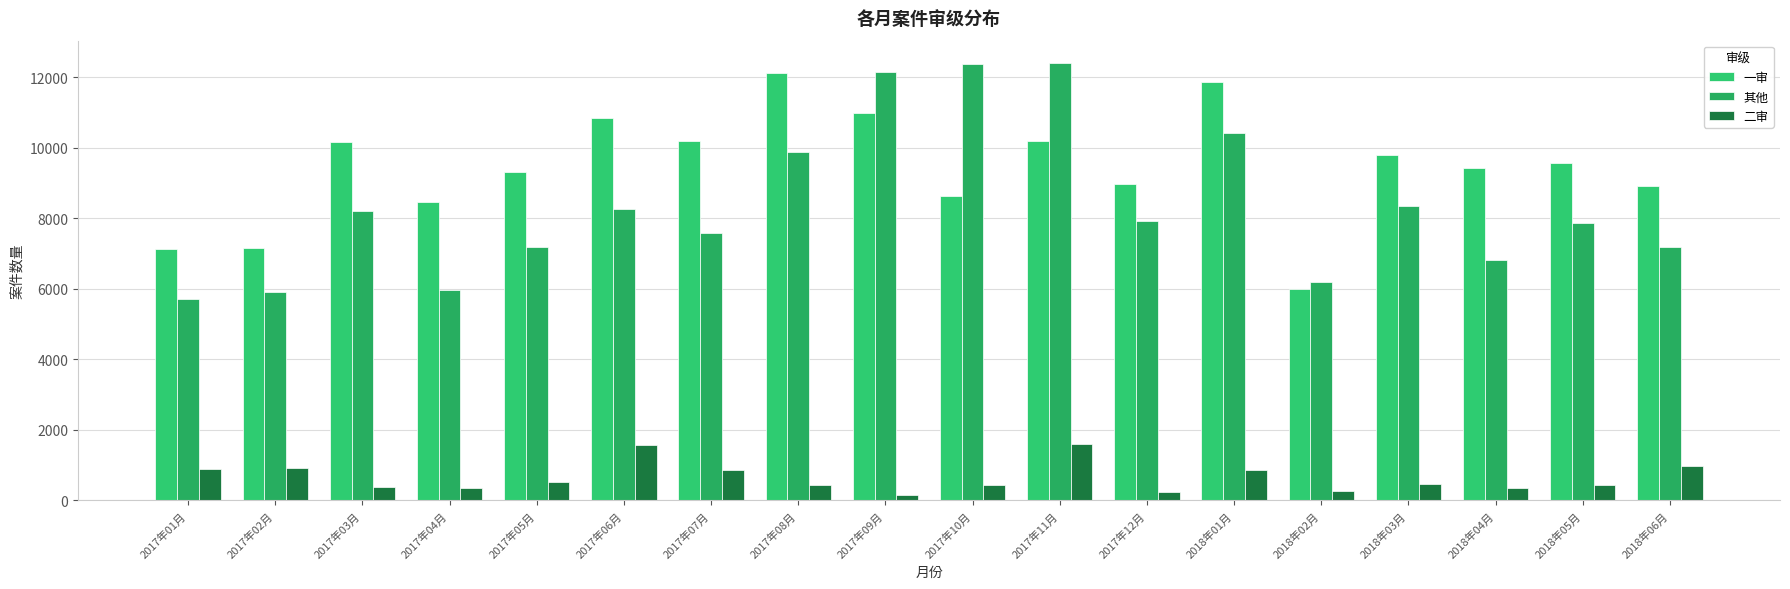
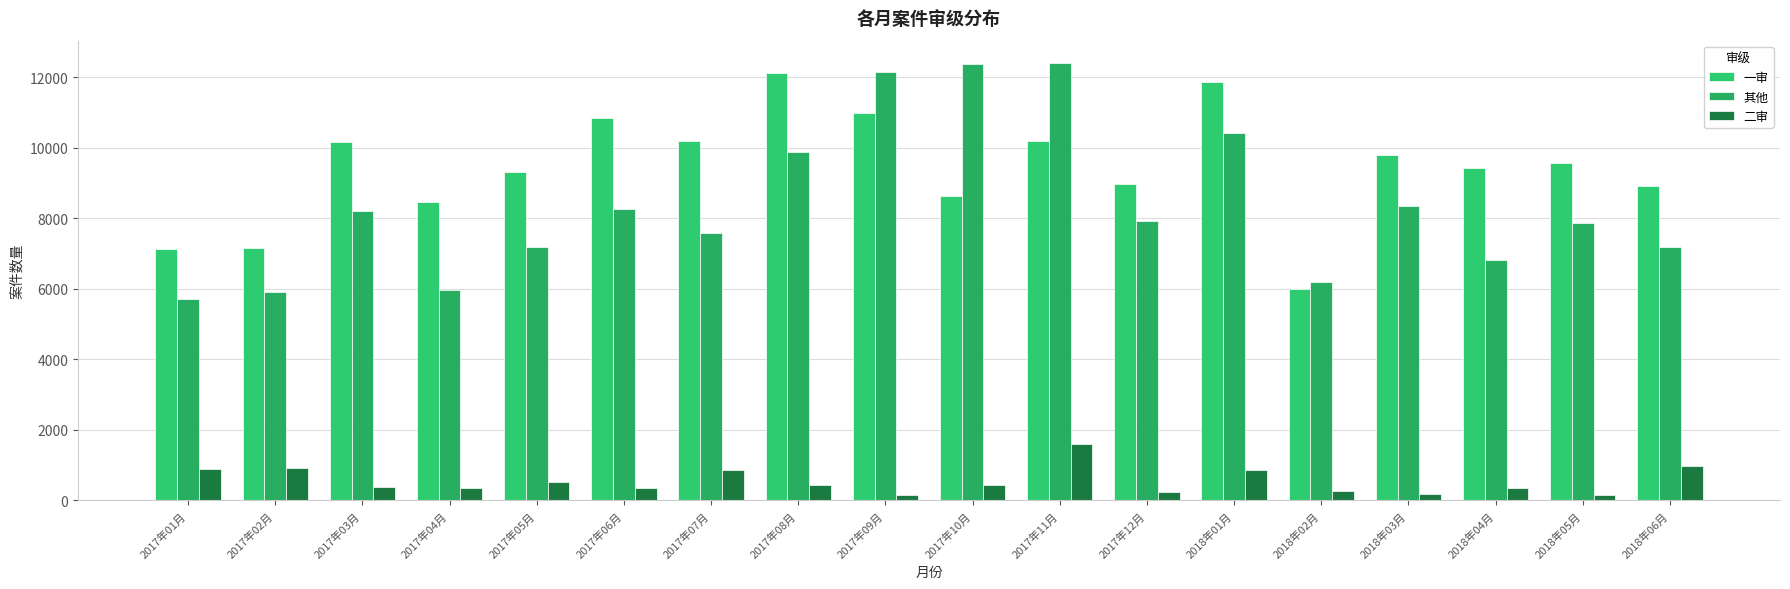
二审, 2017年06月: 1600 -> 400
二审, 2018年03月: 500 -> 200
二审, 2018年05月: 400 -> 200
